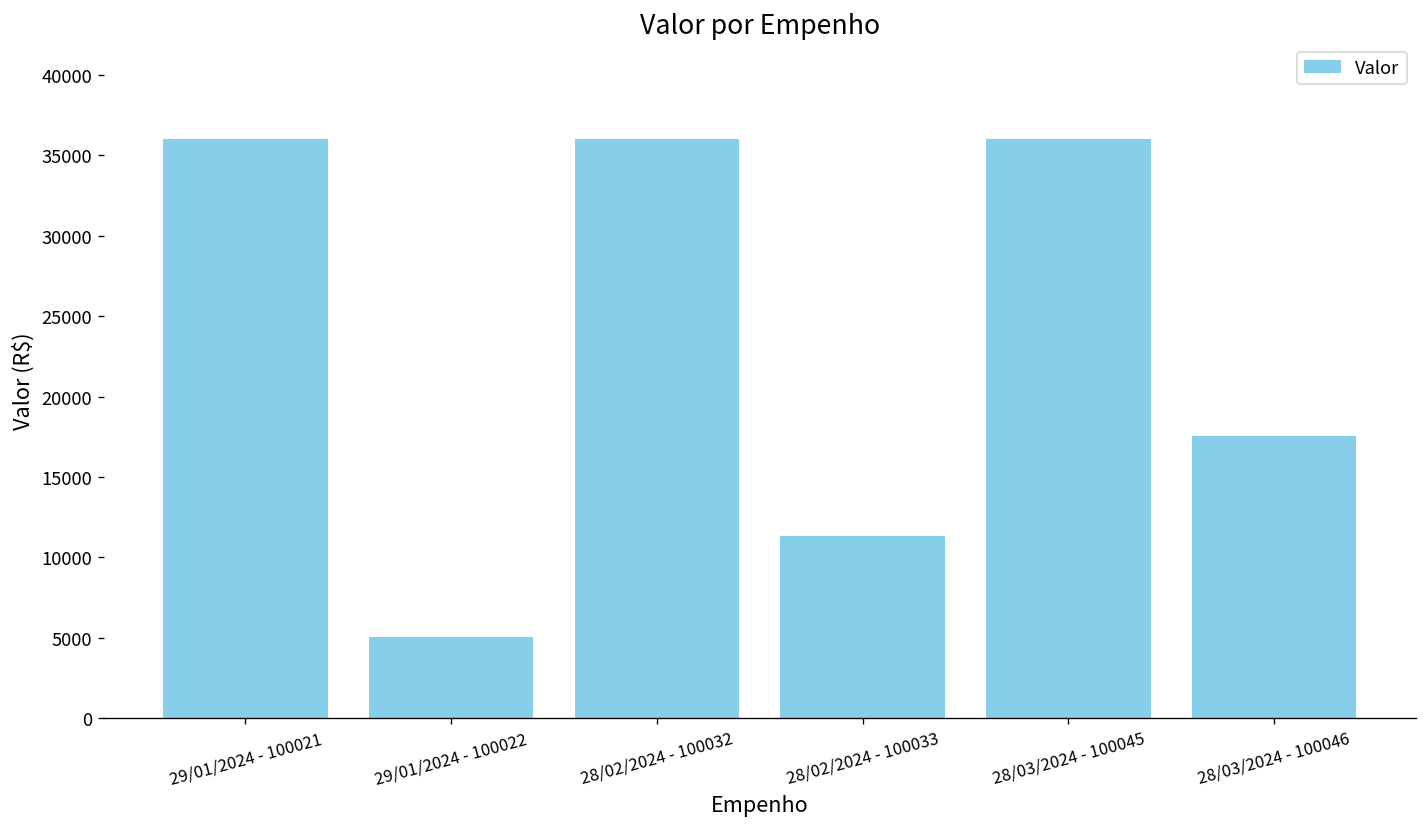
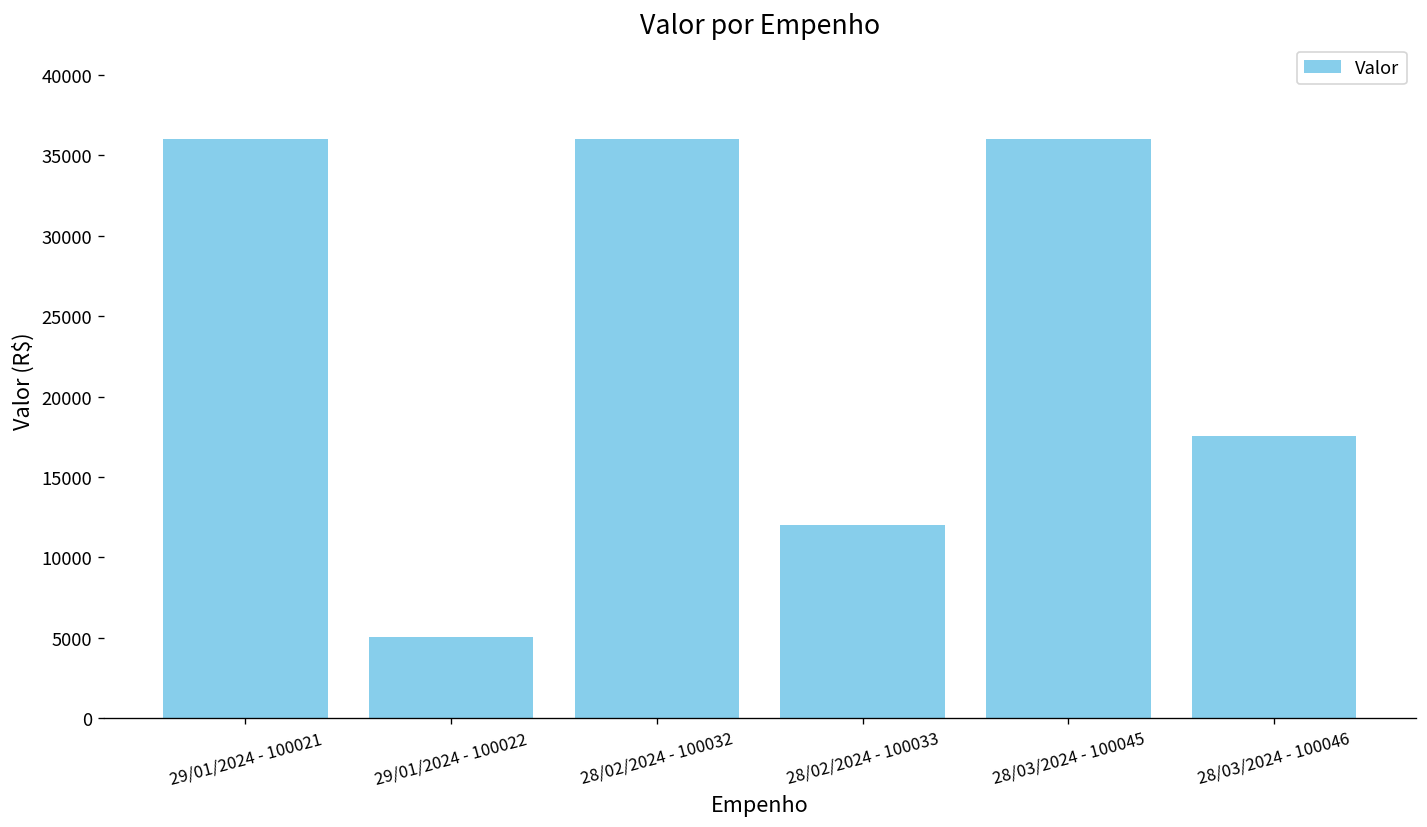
28/02/2024 - 100033: 11300 -> 12000
